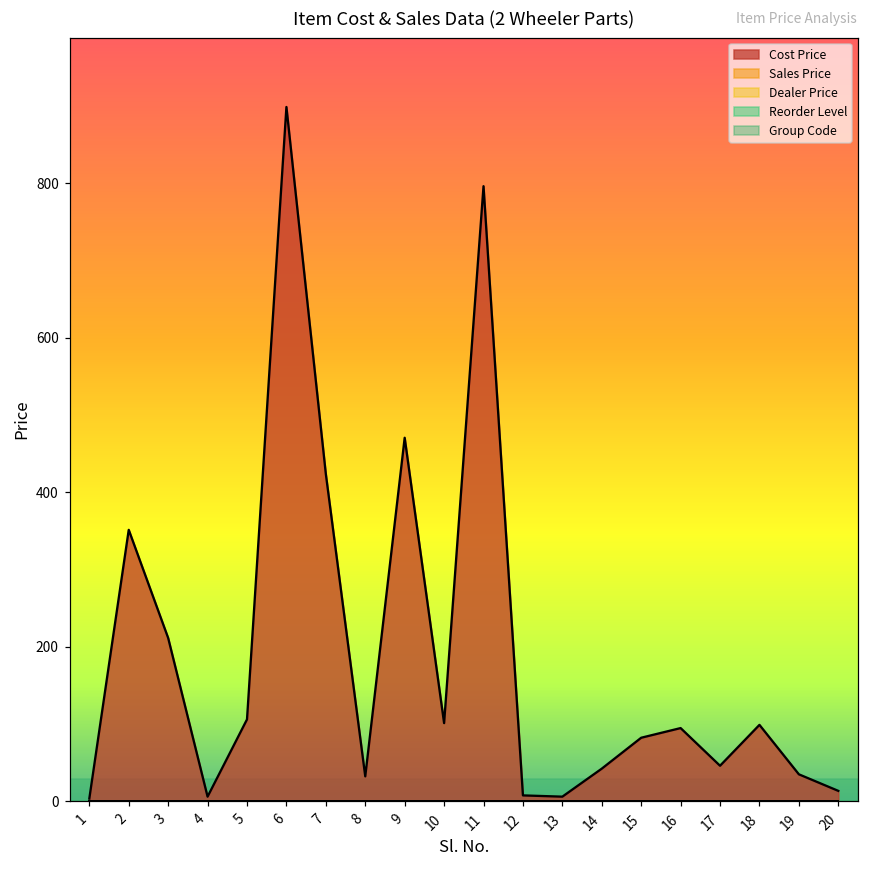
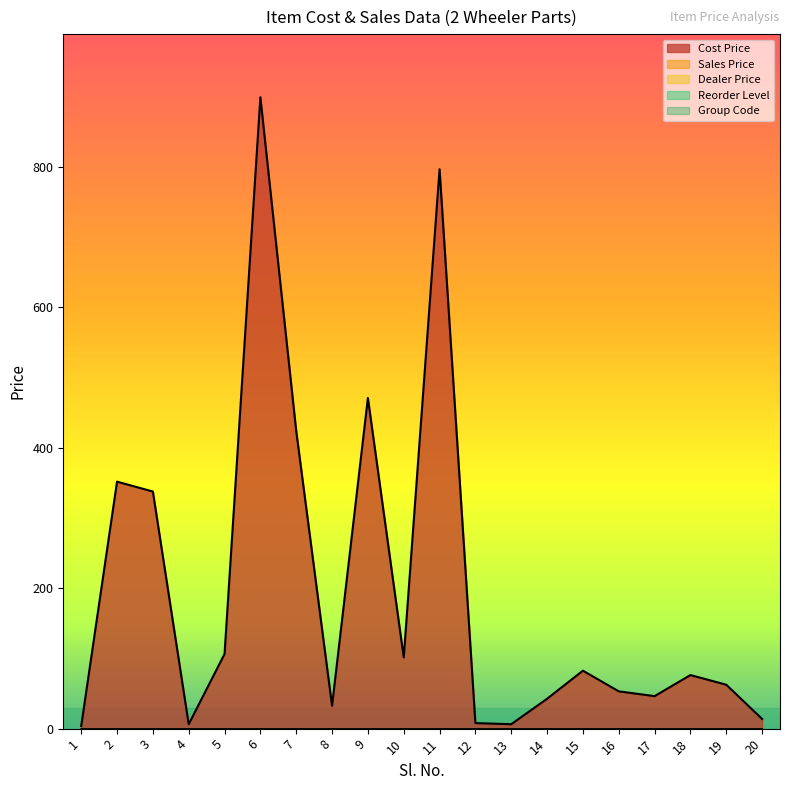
Cost Price, 3: 210 -> 340
Cost Price, 16: 100 -> 50
Cost Price, 18: 100 -> 80
Cost Price, 19: 40 -> 60
